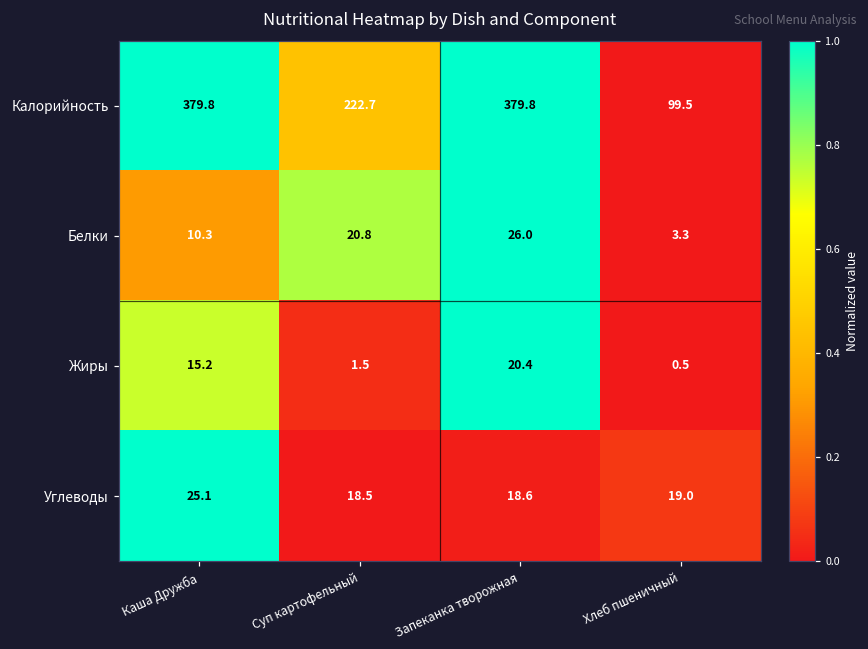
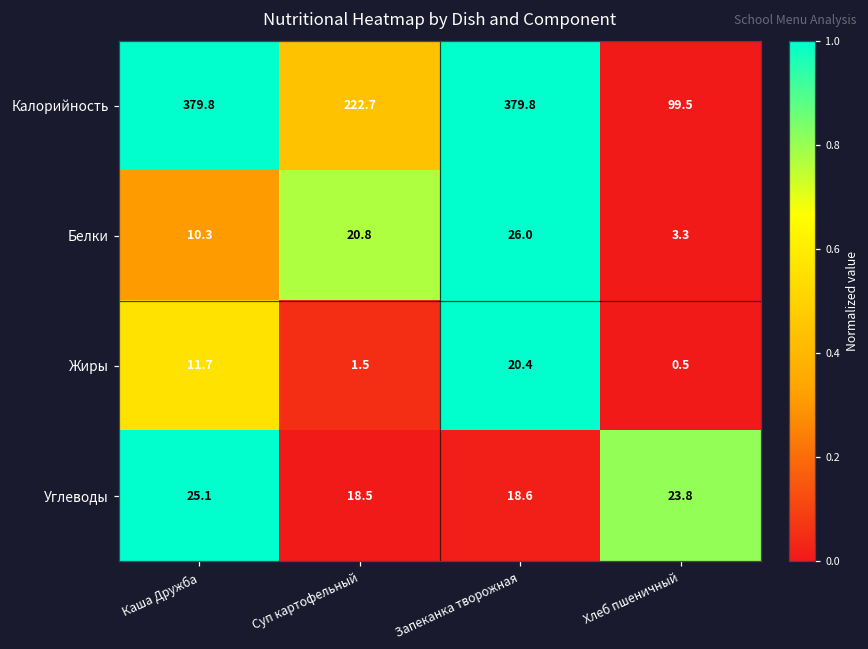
Жиры, Каша Дружба: 15.2 -> 11.7
Углеводы, Хлеб пшеничный: 19.0 -> 23.8
